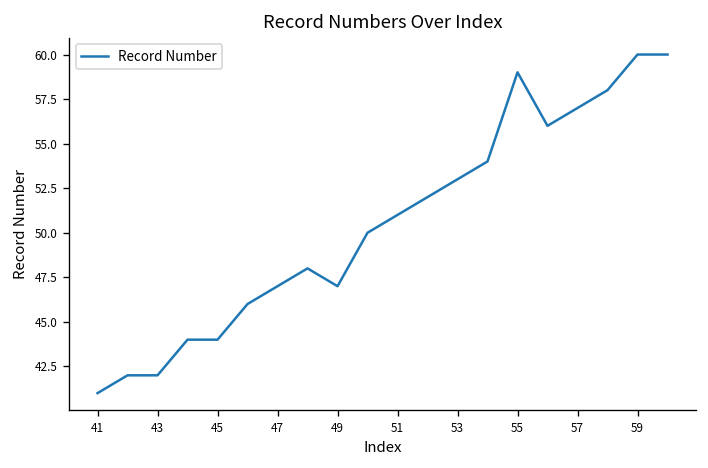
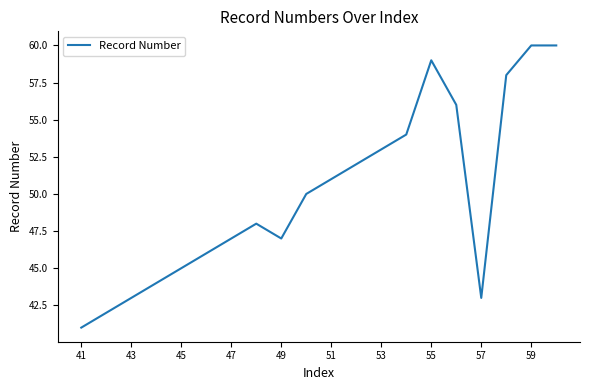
43: 42 -> 43
45: 44 -> 45
57: 57 -> 43
